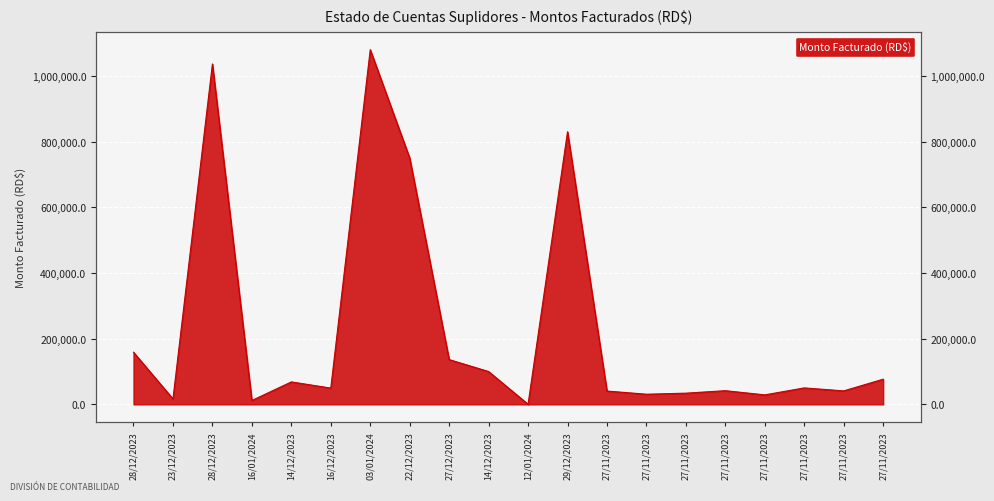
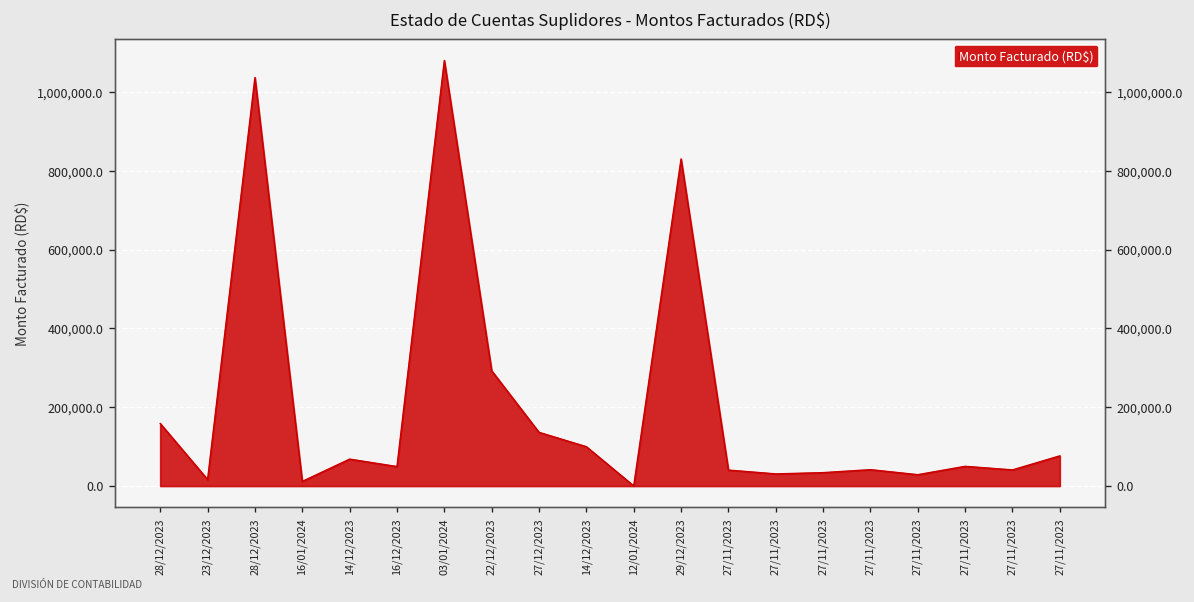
22/12/2023: 750,000 -> 290,000
